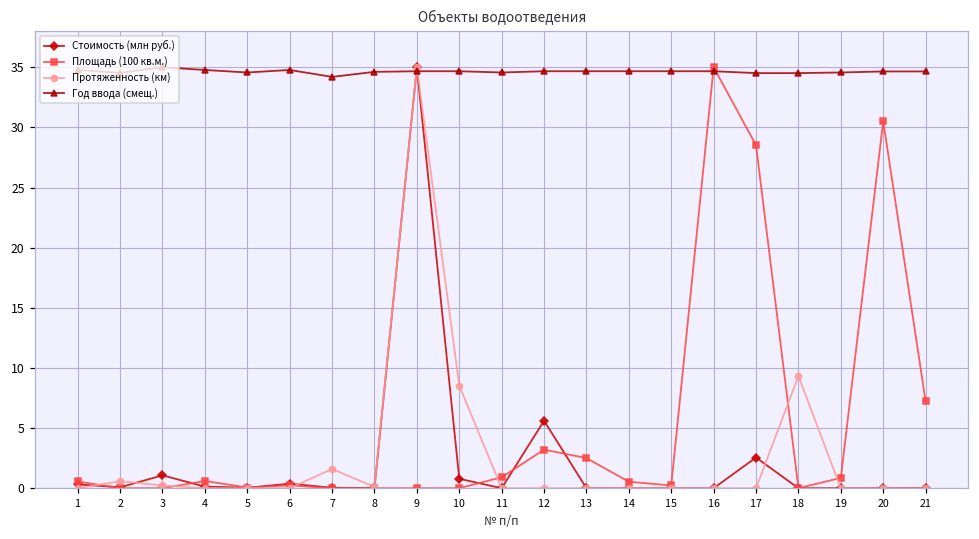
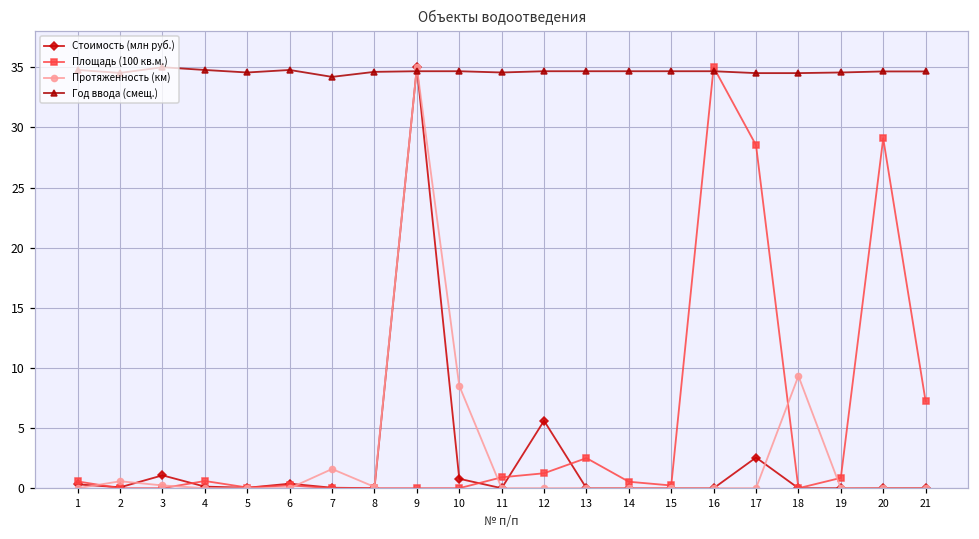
Площадь (100 кв.м.), 12: 3.2 -> 1.2
Площадь (100 кв.м.), 20: 30.5 -> 29.1
